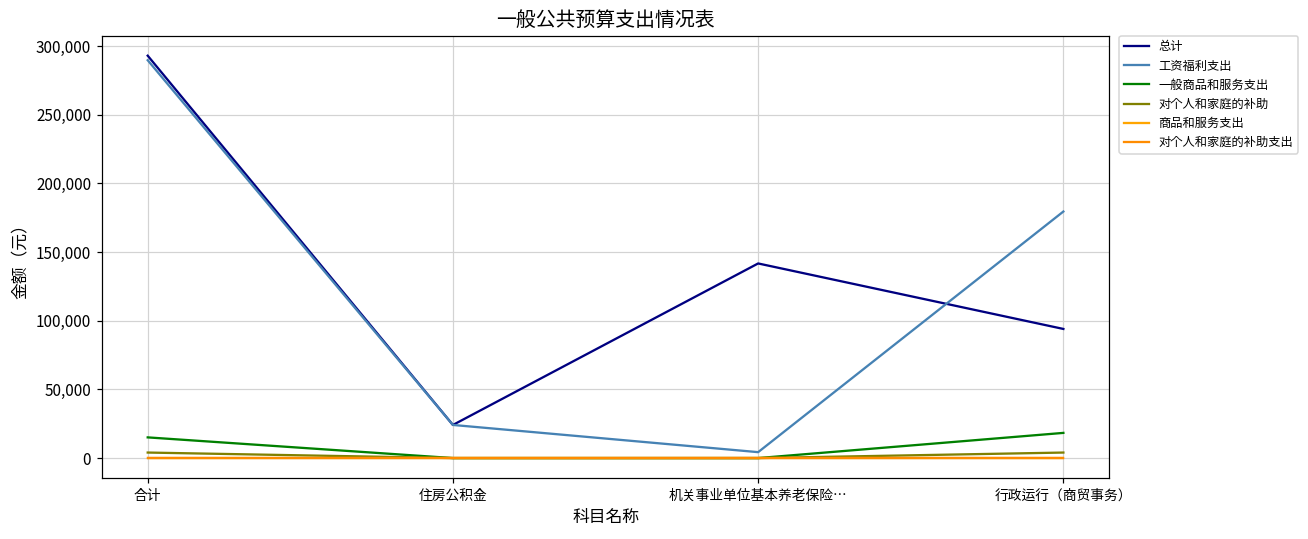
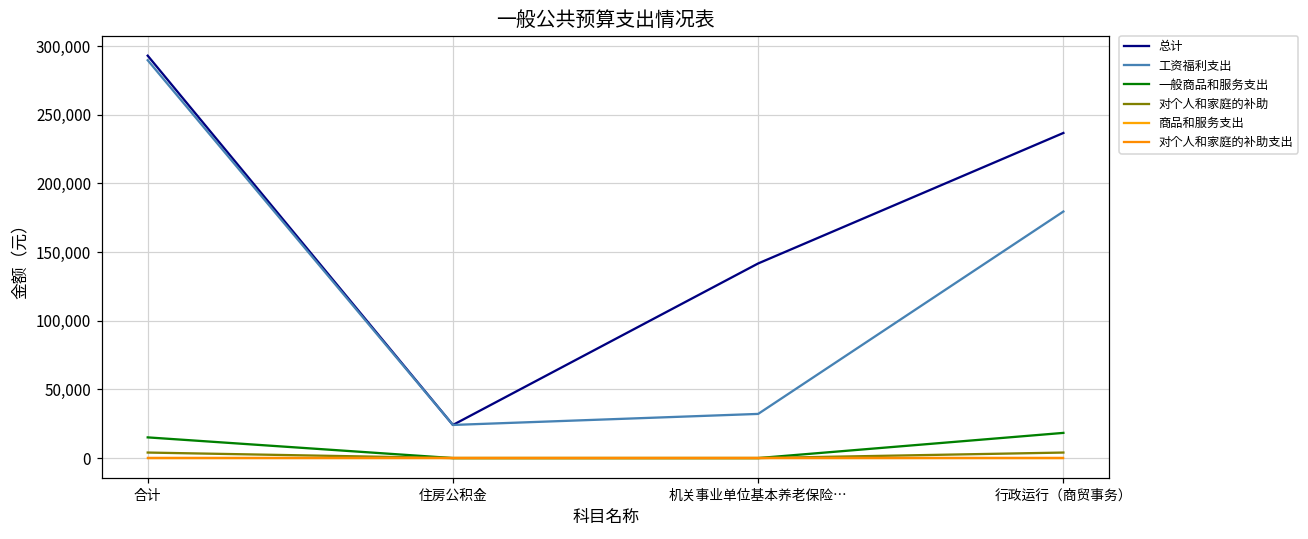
工资福利支出, 机关事业单位基本养老保险…: 4,000 -> 32,000
总计, 行政运行（商贸事务）: 94,000 -> 237,000
